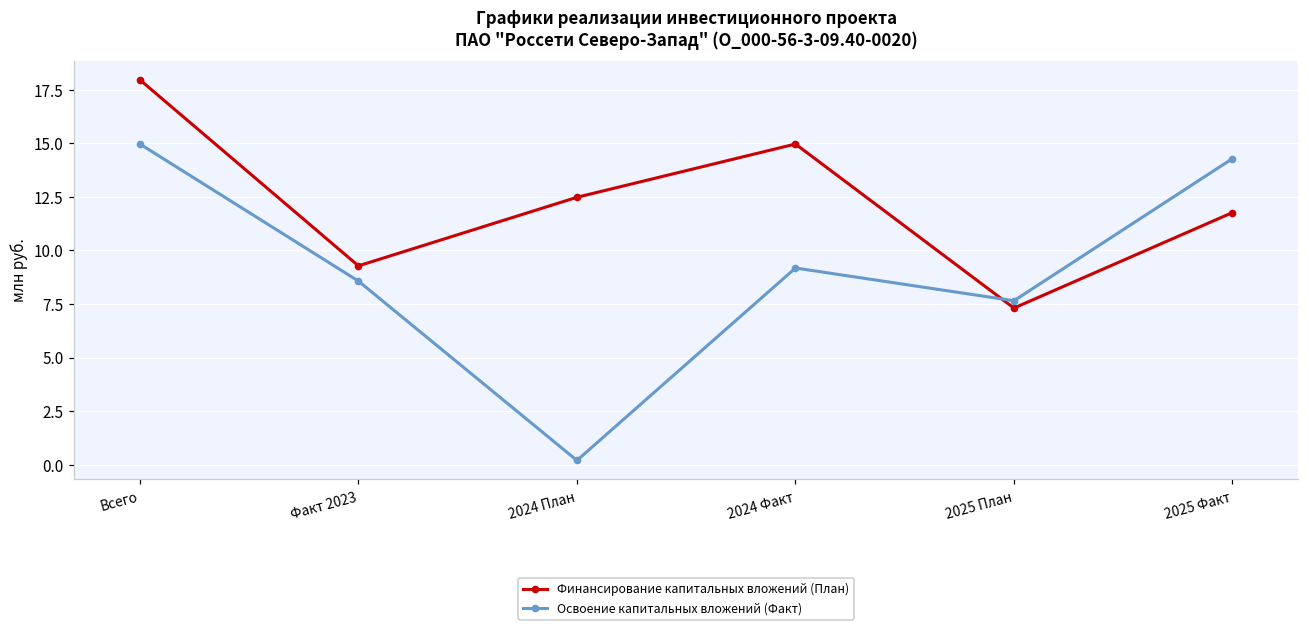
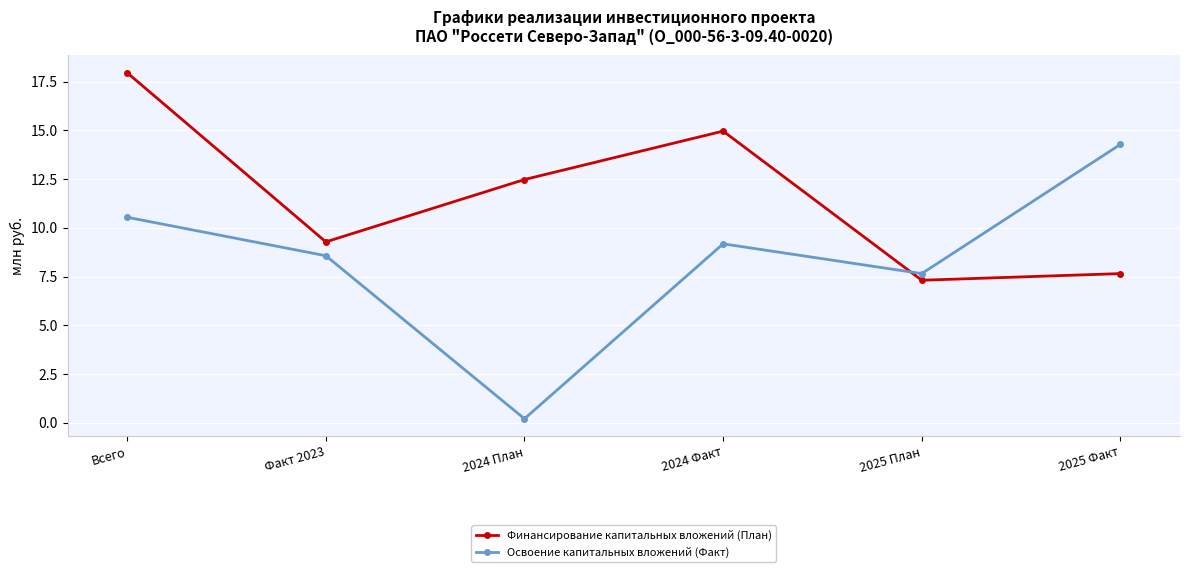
Освоение капитальных вложений (Факт), Всего: 15.0 -> 10.5
Финансирование капитальных вложений (План), 2025 Факт: 11.8 -> 7.7
